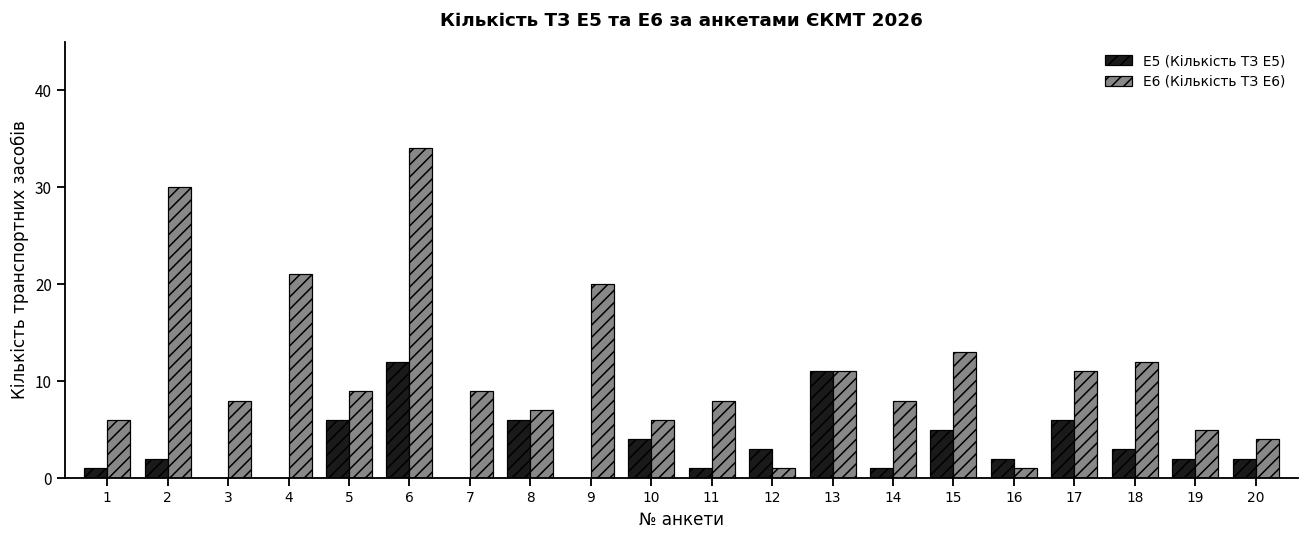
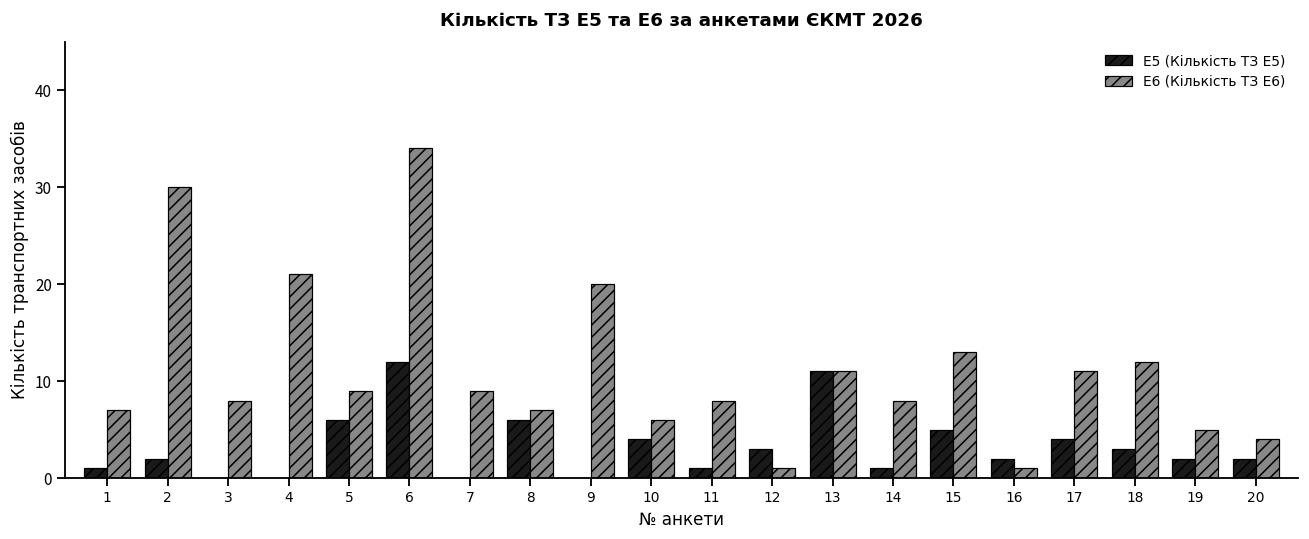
E6 (Кількість ТЗ E6), 1: 6 -> 7
E5 (Кількість ТЗ E5), 17: 6 -> 4
